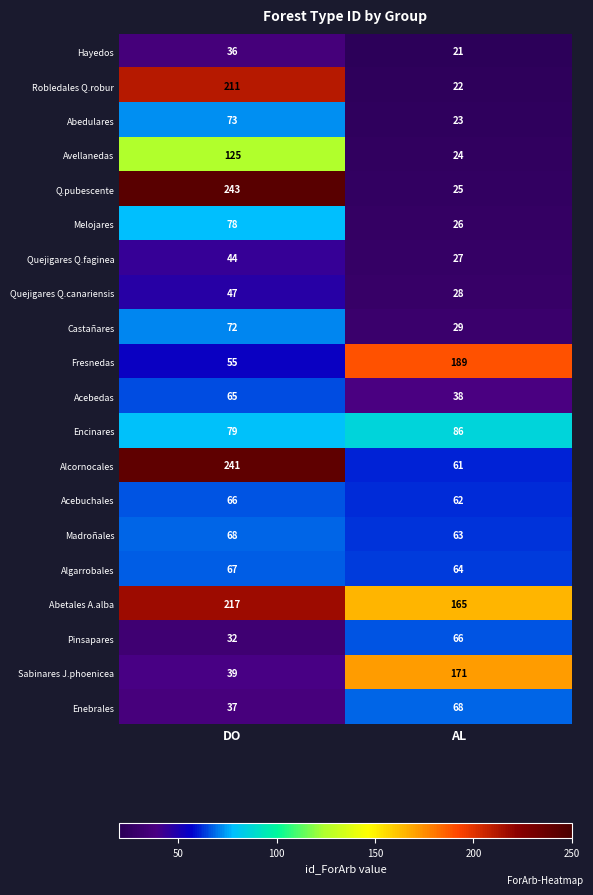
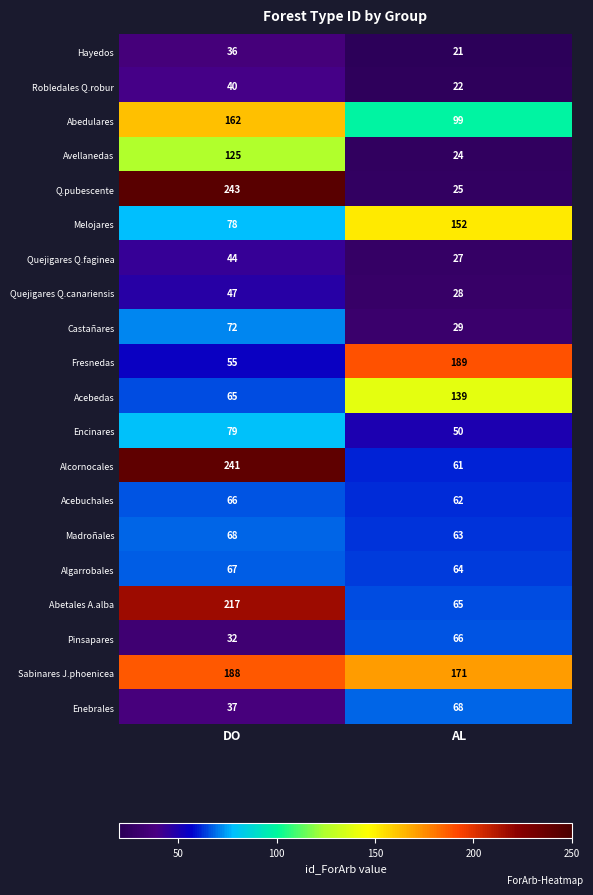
Robledales Q.robur, DO: 211 -> 40
Abedulares, DO: 73 -> 162
Abedulares, AL: 23 -> 99
Melojares, AL: 26 -> 152
Acebedas, AL: 38 -> 139
Encinares, AL: 86 -> 50
Abetales A.alba, AL: 165 -> 65
Sabinares J.phoenicea, DO: 39 -> 188
